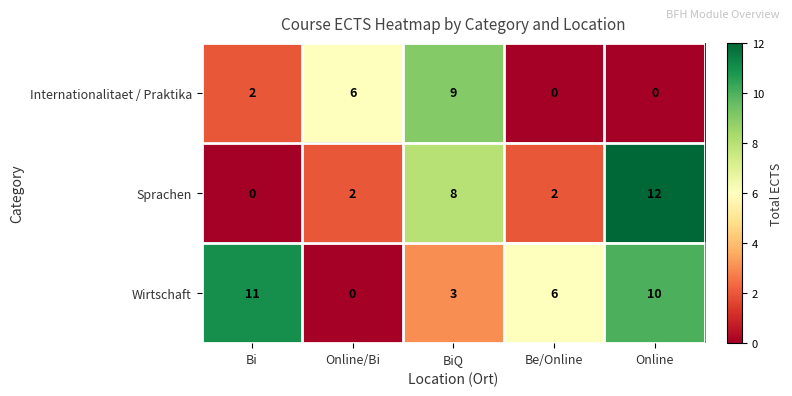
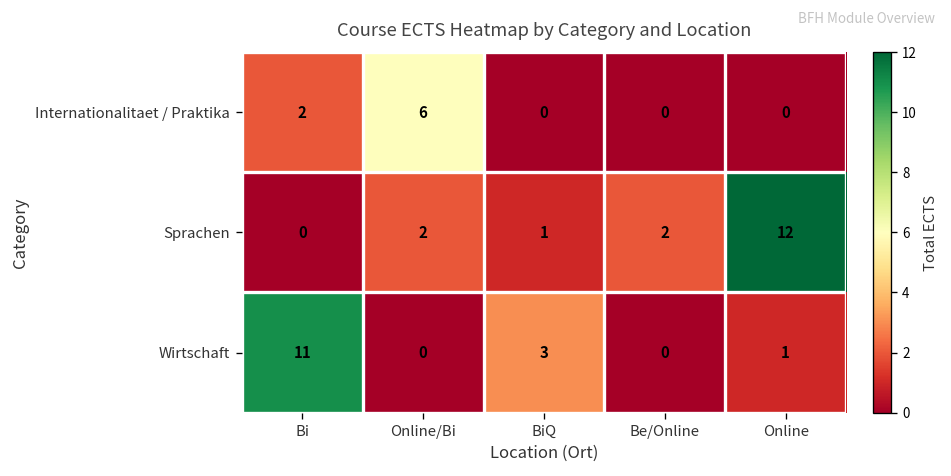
Internationalitaet / Praktika, BiQ: 9 -> 0
Sprachen, BiQ: 8 -> 1
Wirtschaft, Be/Online: 6 -> 0
Wirtschaft, Online: 10 -> 1
